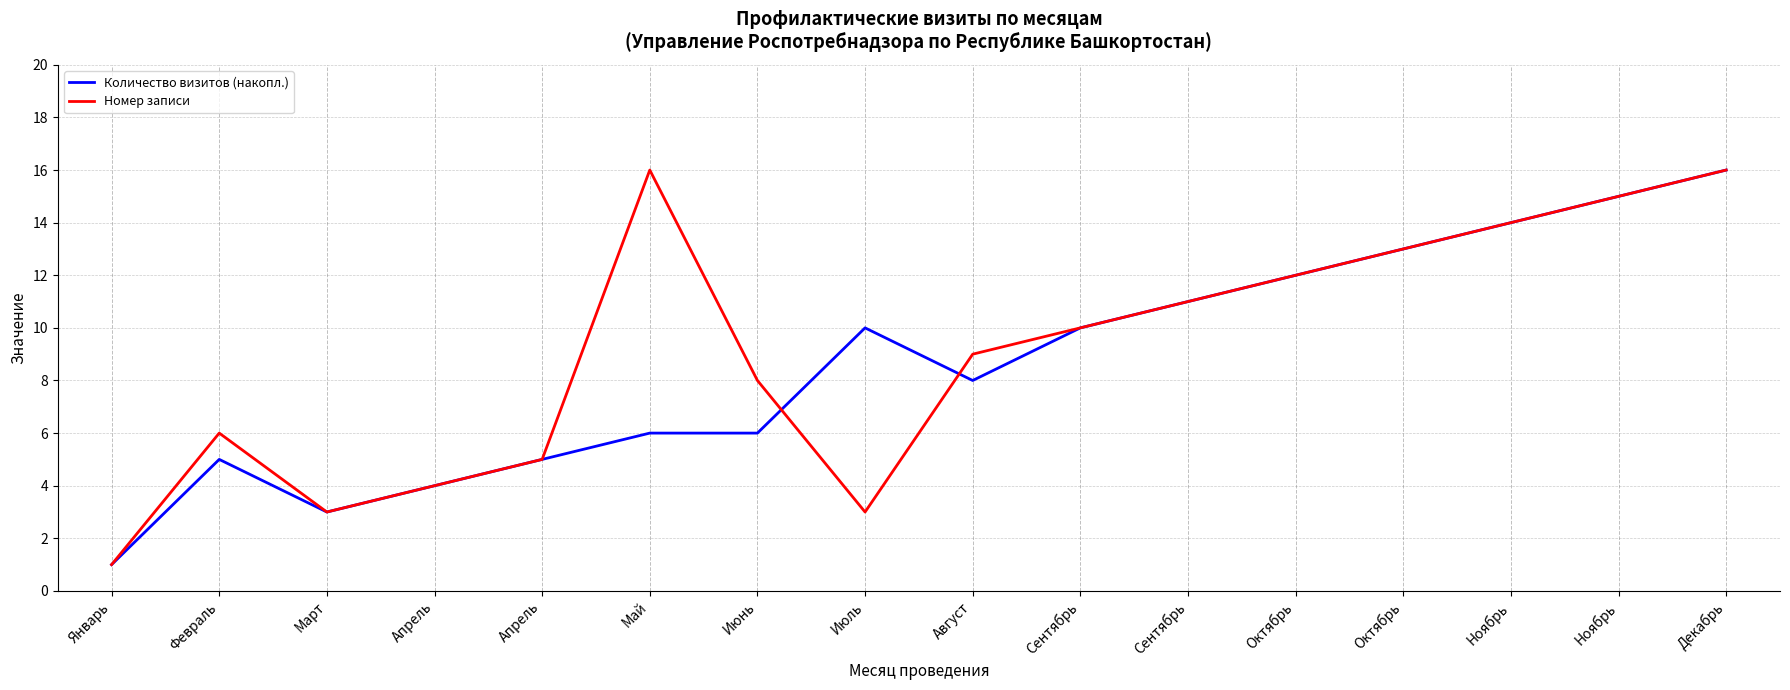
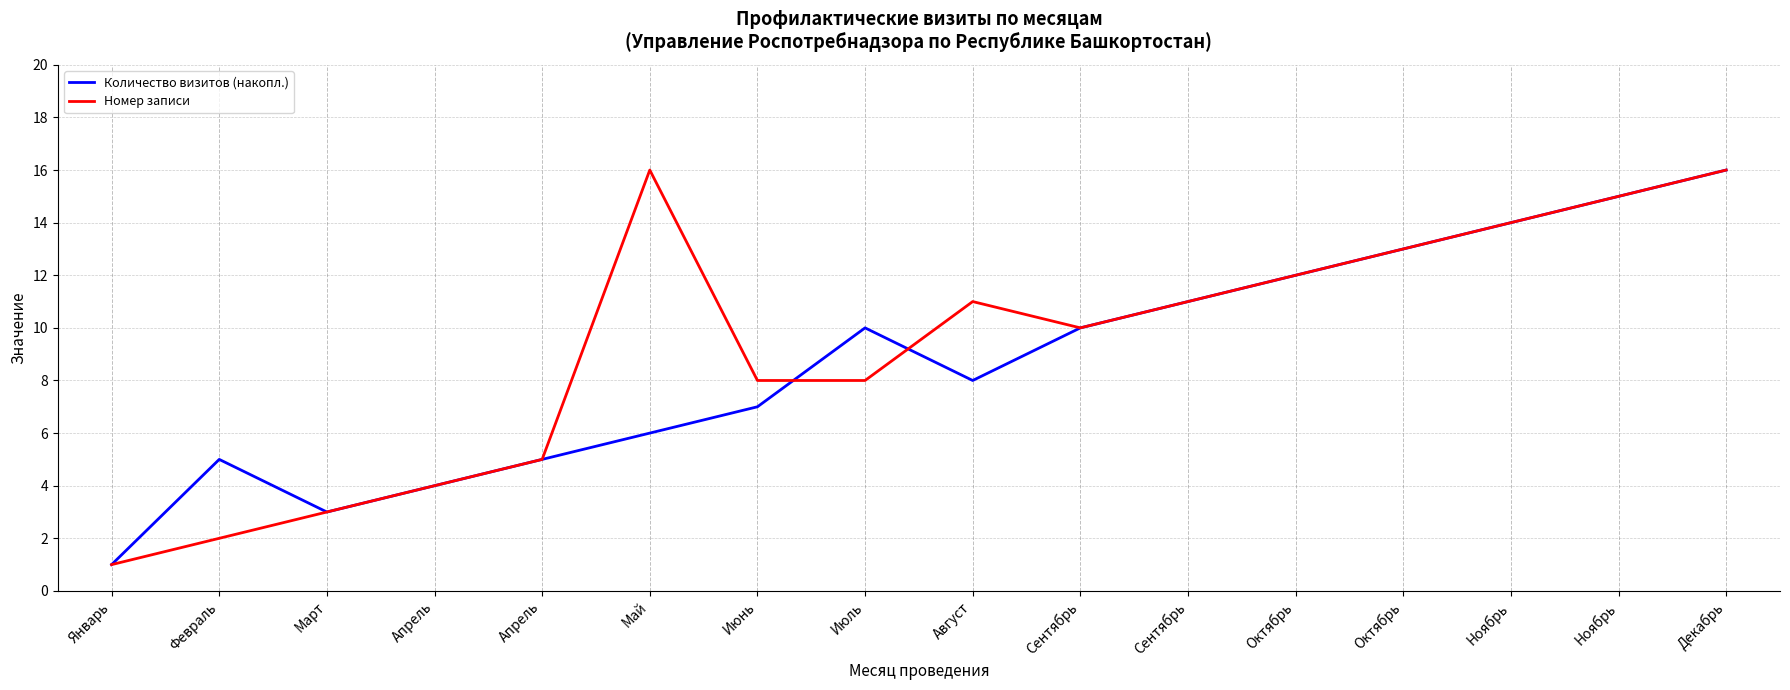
Номер записи, Февраль: 6 -> 2
Количество визитов (накопл.), Июнь: 6 -> 7
Номер записи, Июль: 3 -> 8
Номер записи, Август: 9 -> 11
